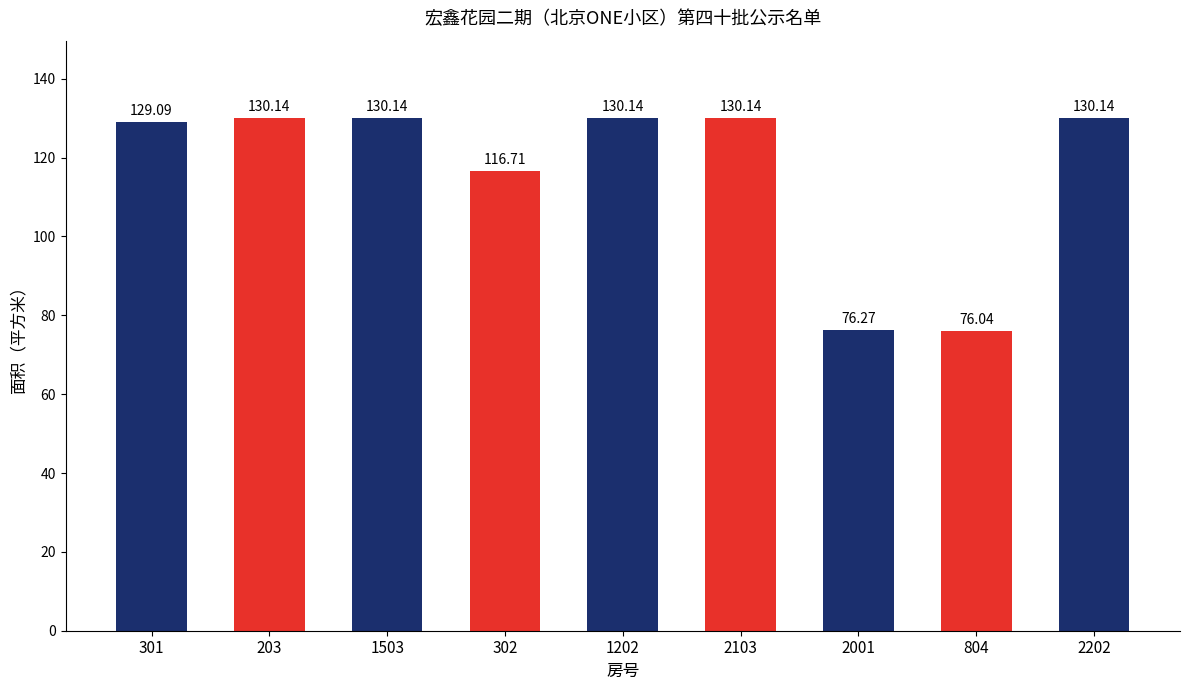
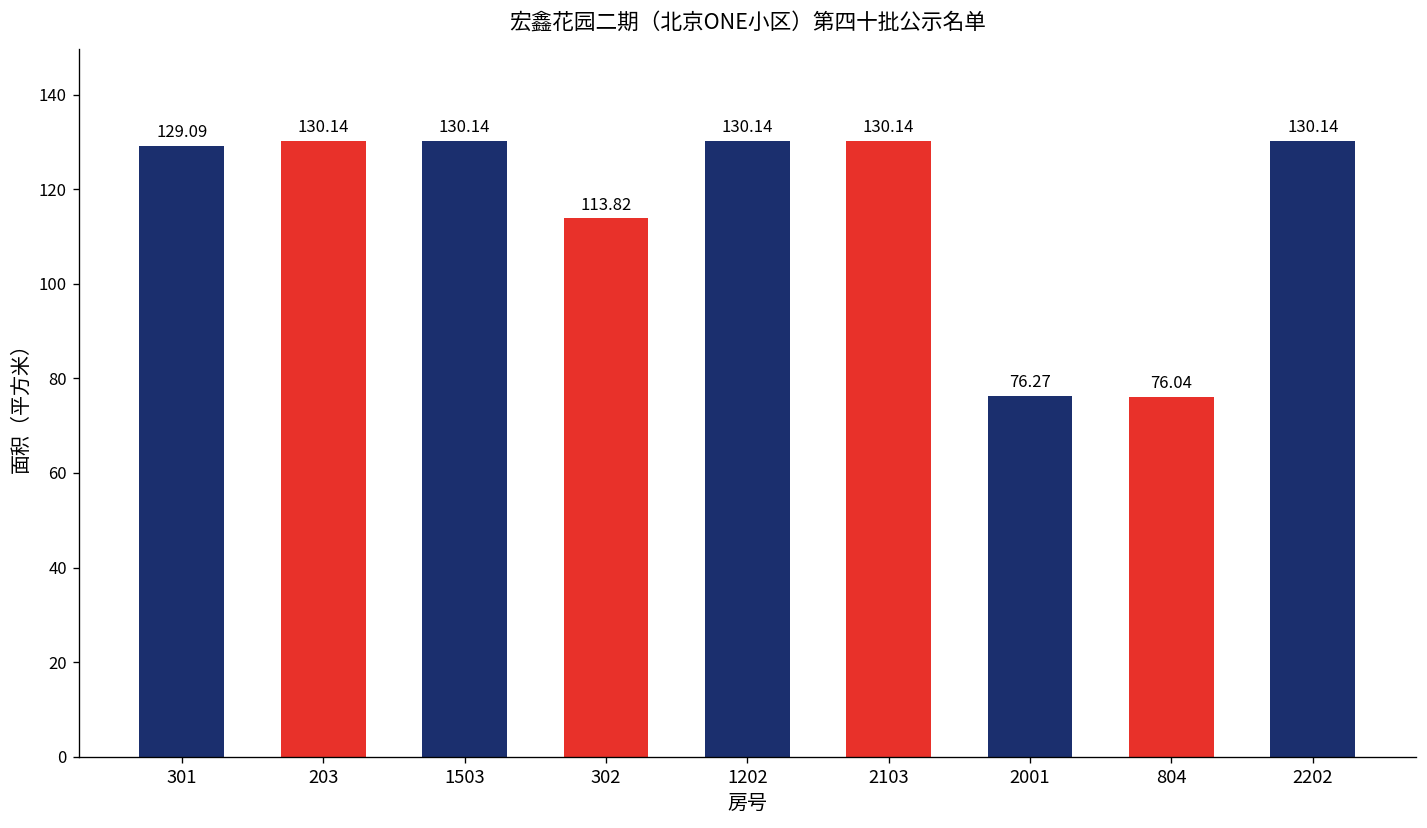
302: 116.71 -> 113.82
